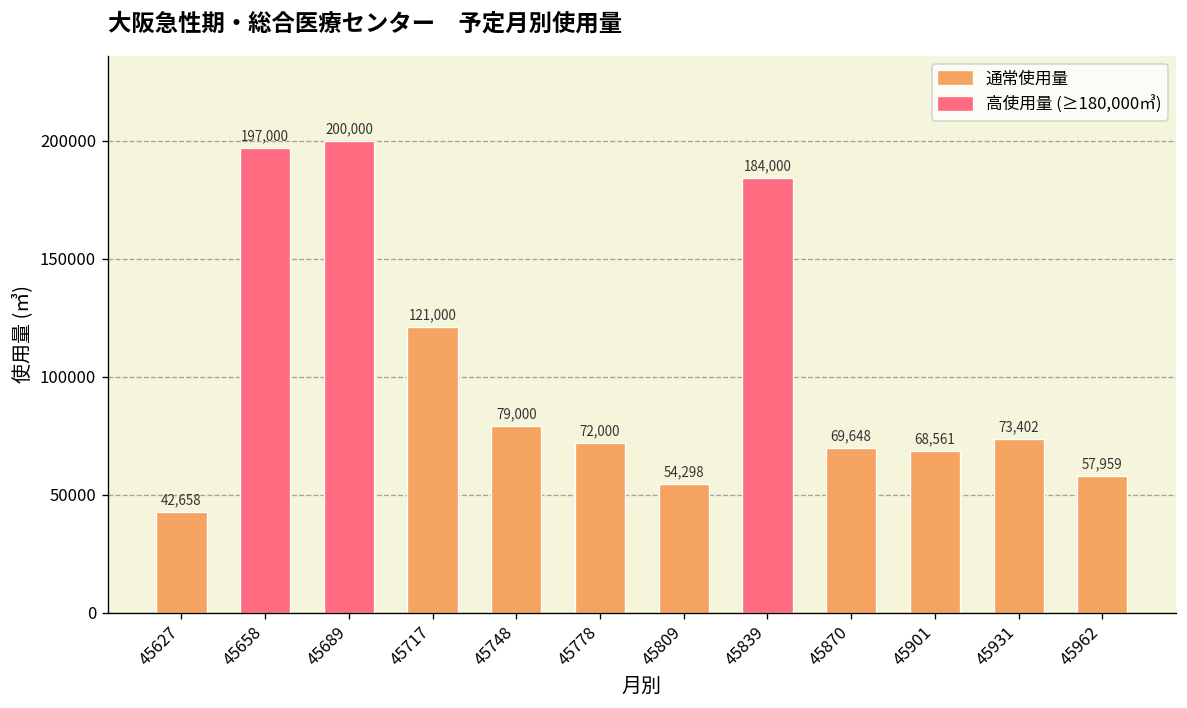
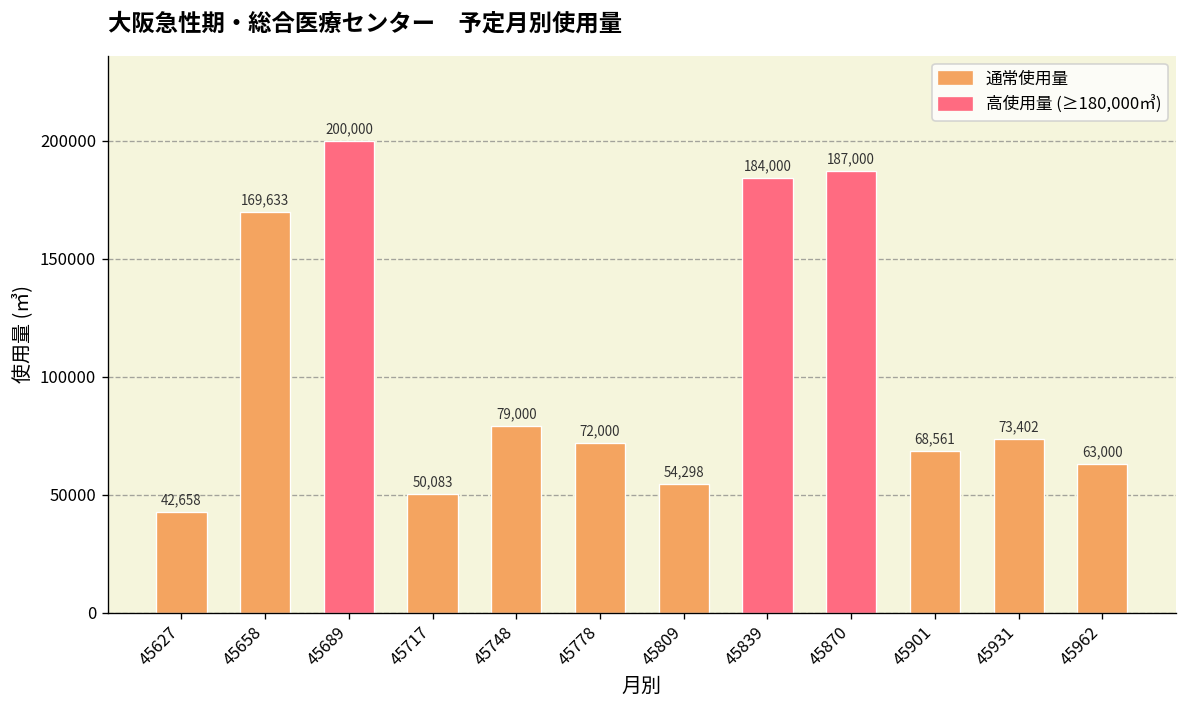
45658: 197,000 -> 169,633
45717: 121,000 -> 50,083
45870: 69,648 -> 187,000
45962: 57,959 -> 63,000
